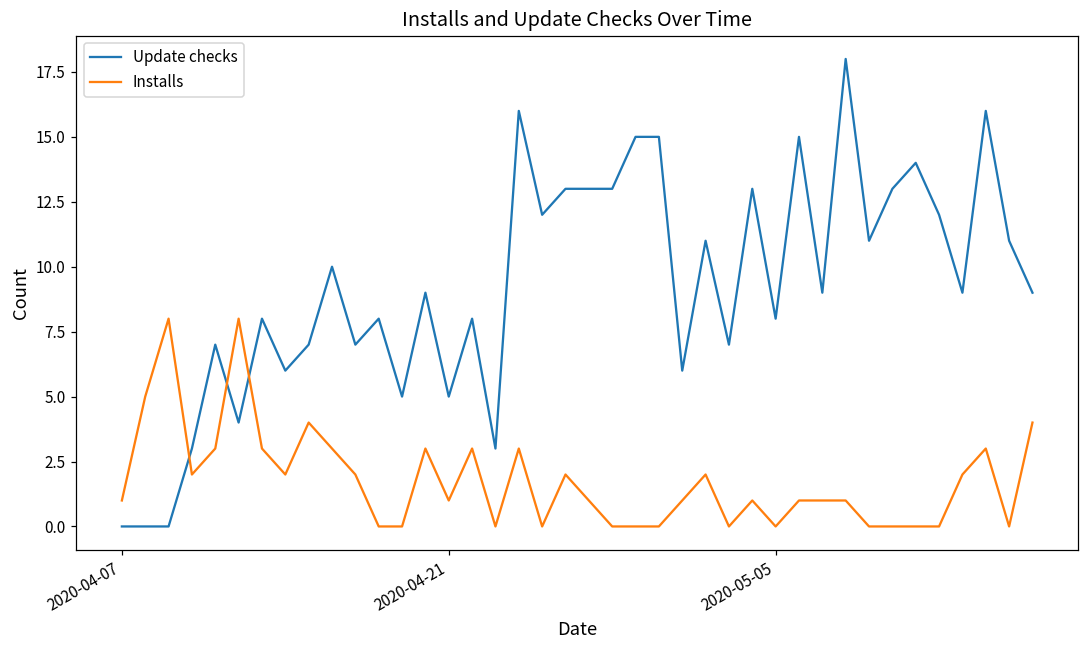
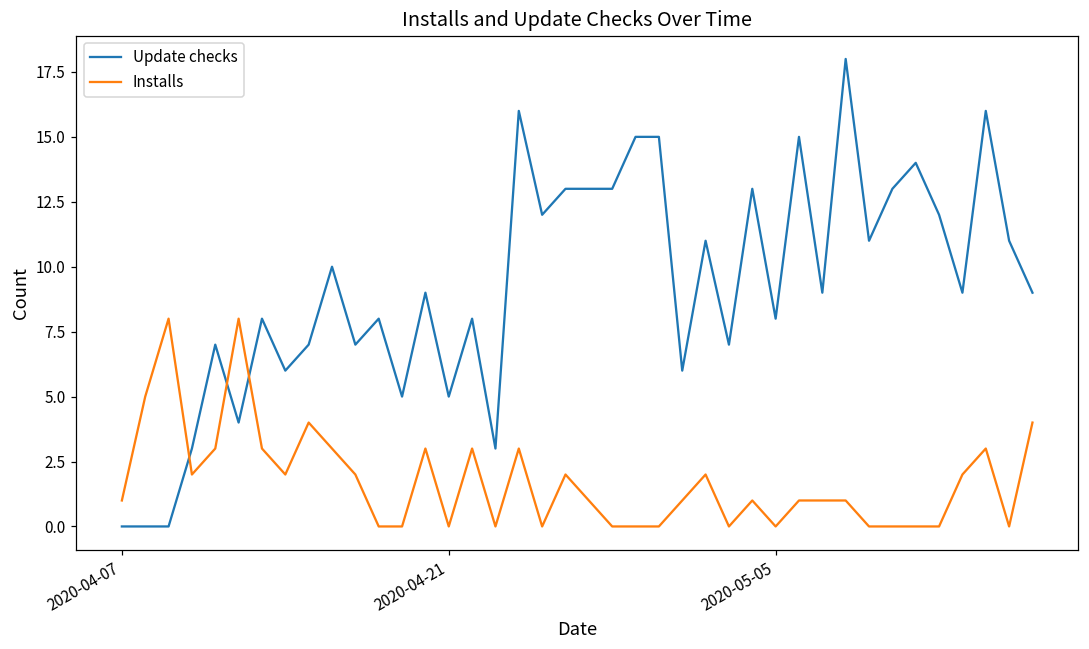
Installs, 2020-04-21: 1 -> 0
